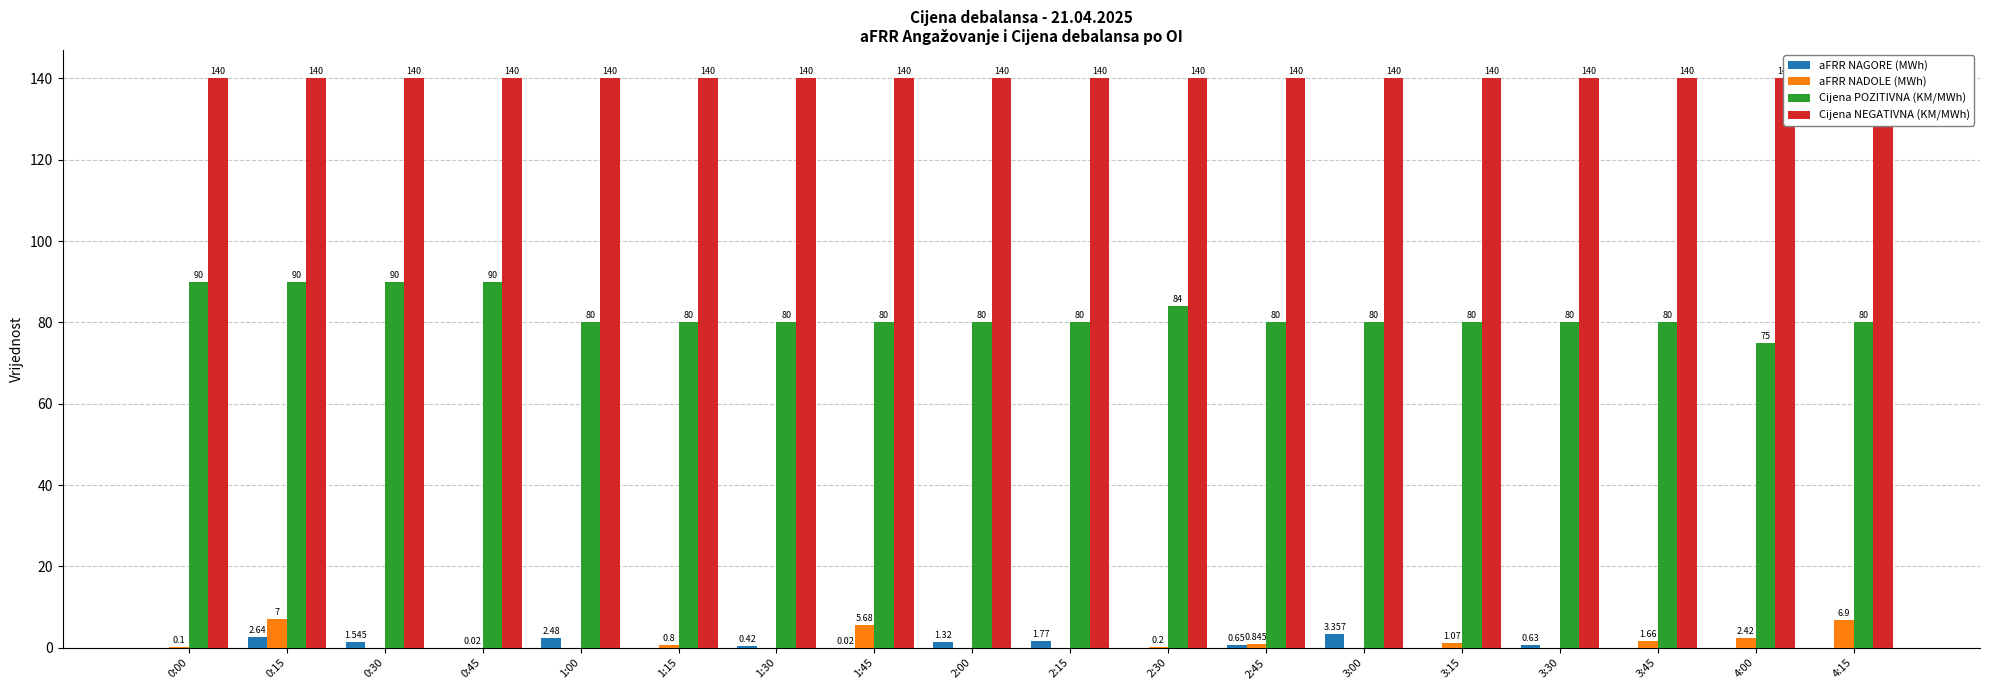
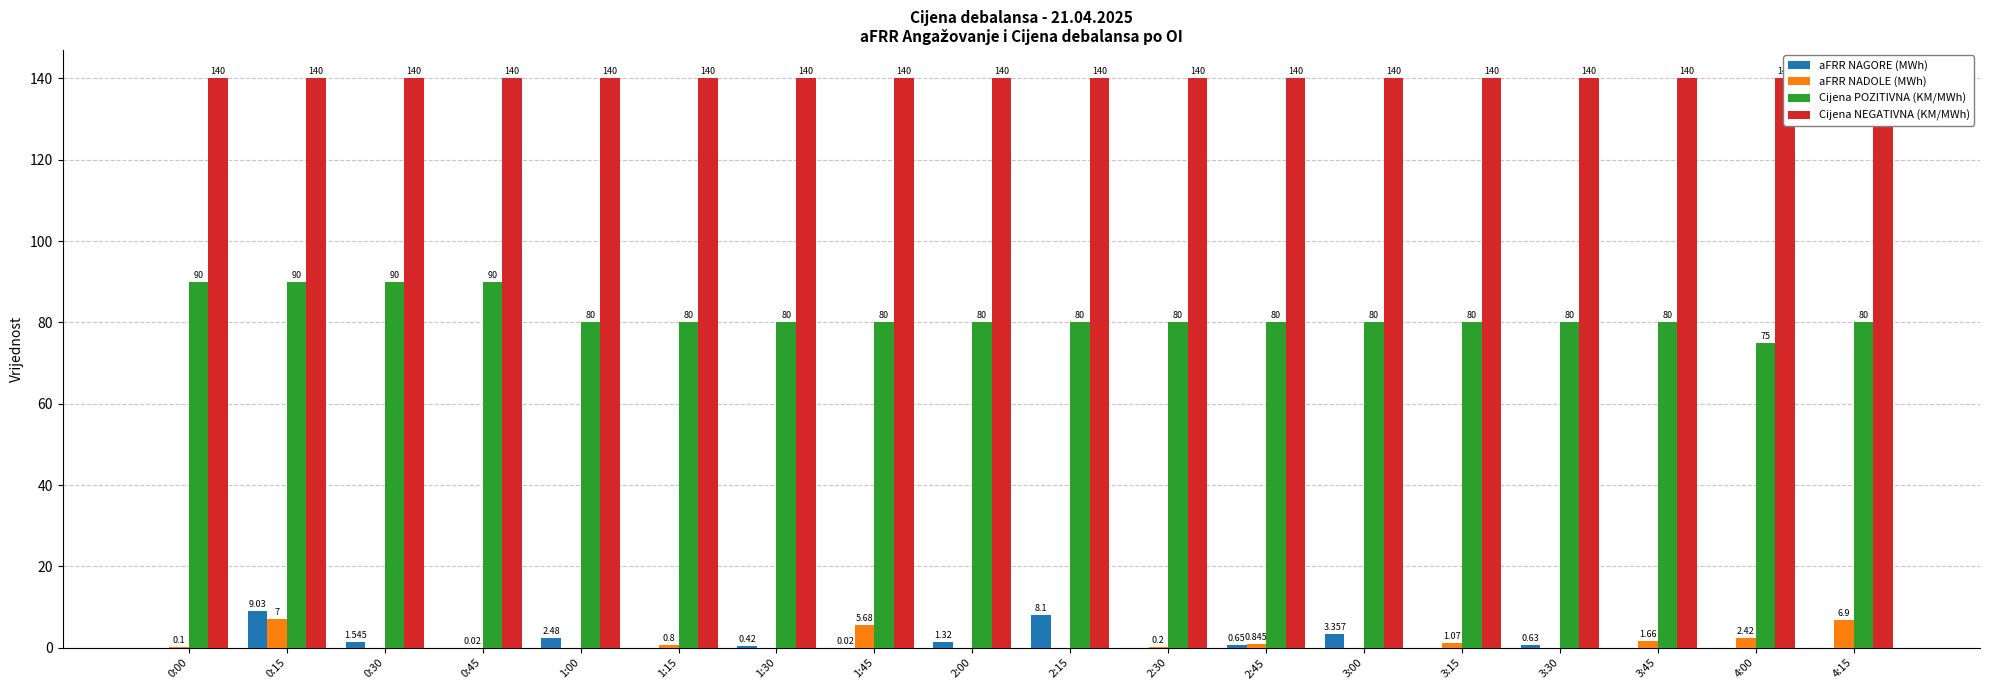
aFRR NAGORE (MWh), 0:15: 2.64 -> 9.03
aFRR NAGORE (MWh), 2:15: 1.77 -> 8.1
Cijena POZITIVNA (KM/MWh), 2:30: 84 -> 80
